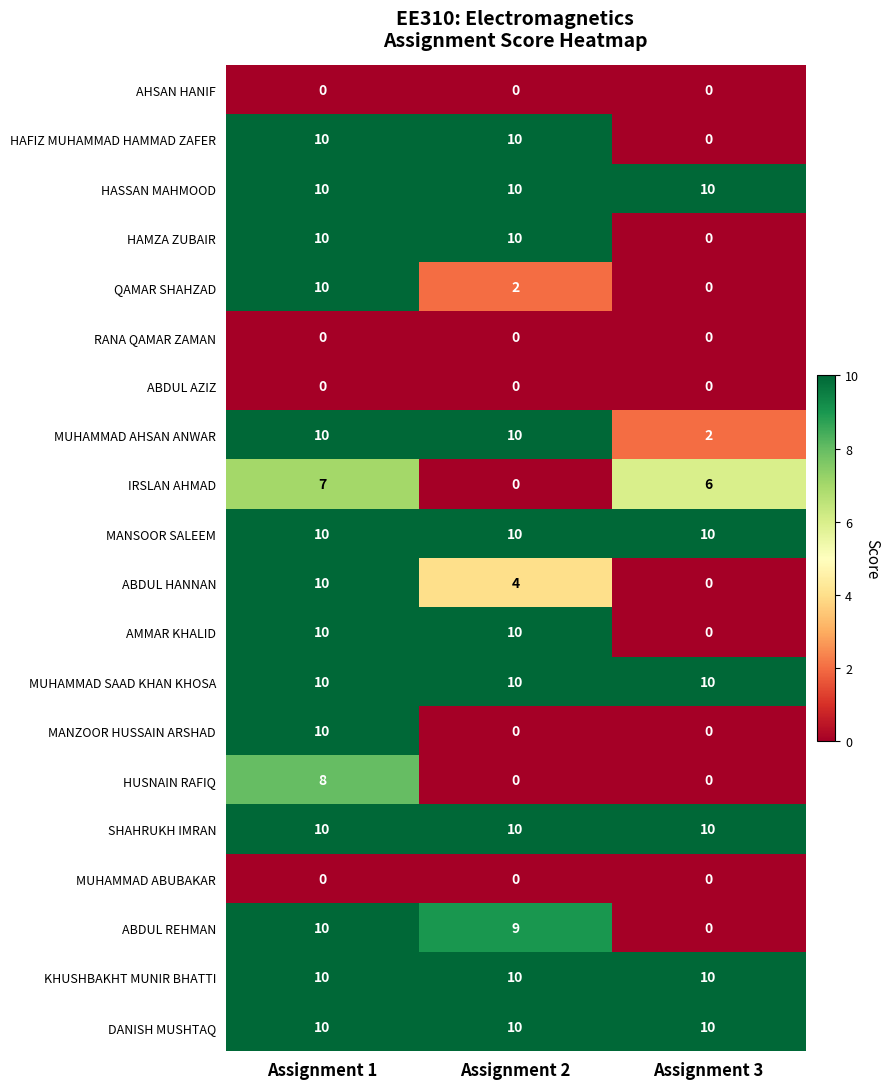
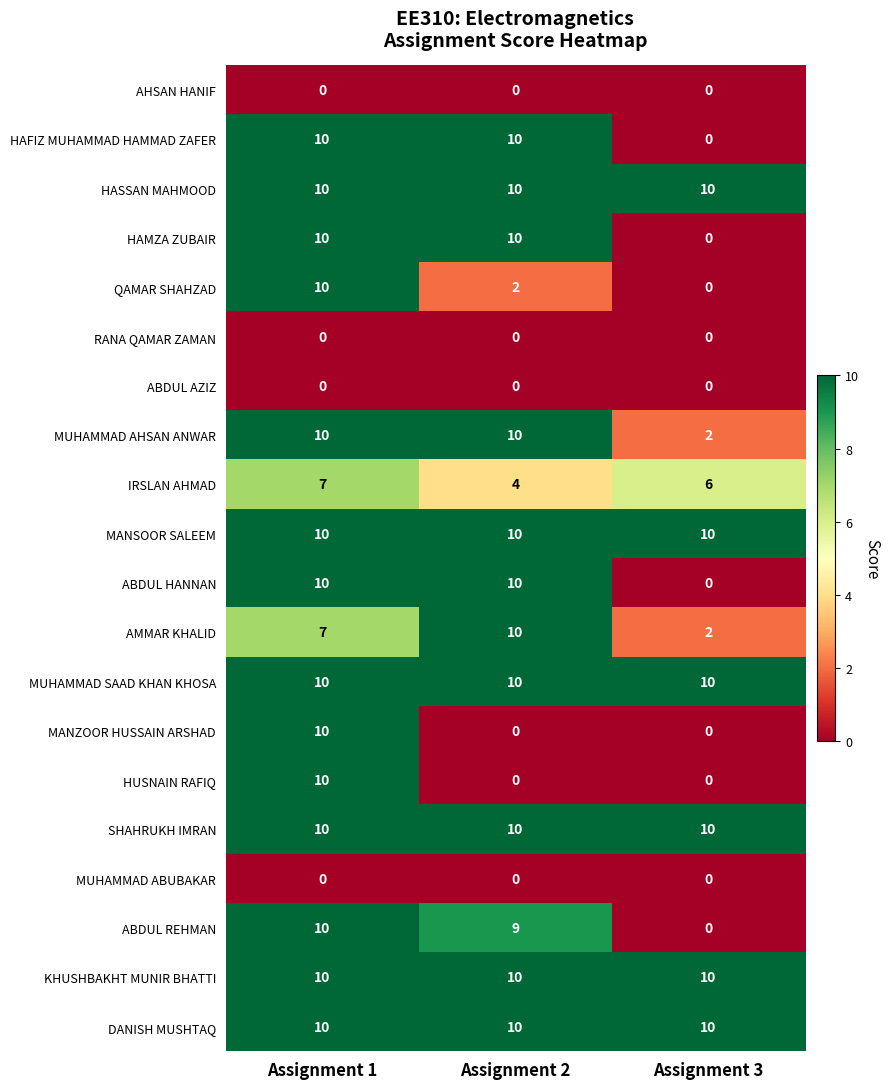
IRSLAN AHMAD, Assignment 2: 0 -> 4
ABDUL HANNAN, Assignment 2: 4 -> 10
AMMAR KHALID, Assignment 1: 10 -> 7
AMMAR KHALID, Assignment 3: 0 -> 2
HUSNAIN RAFIQ, Assignment 1: 8 -> 10
